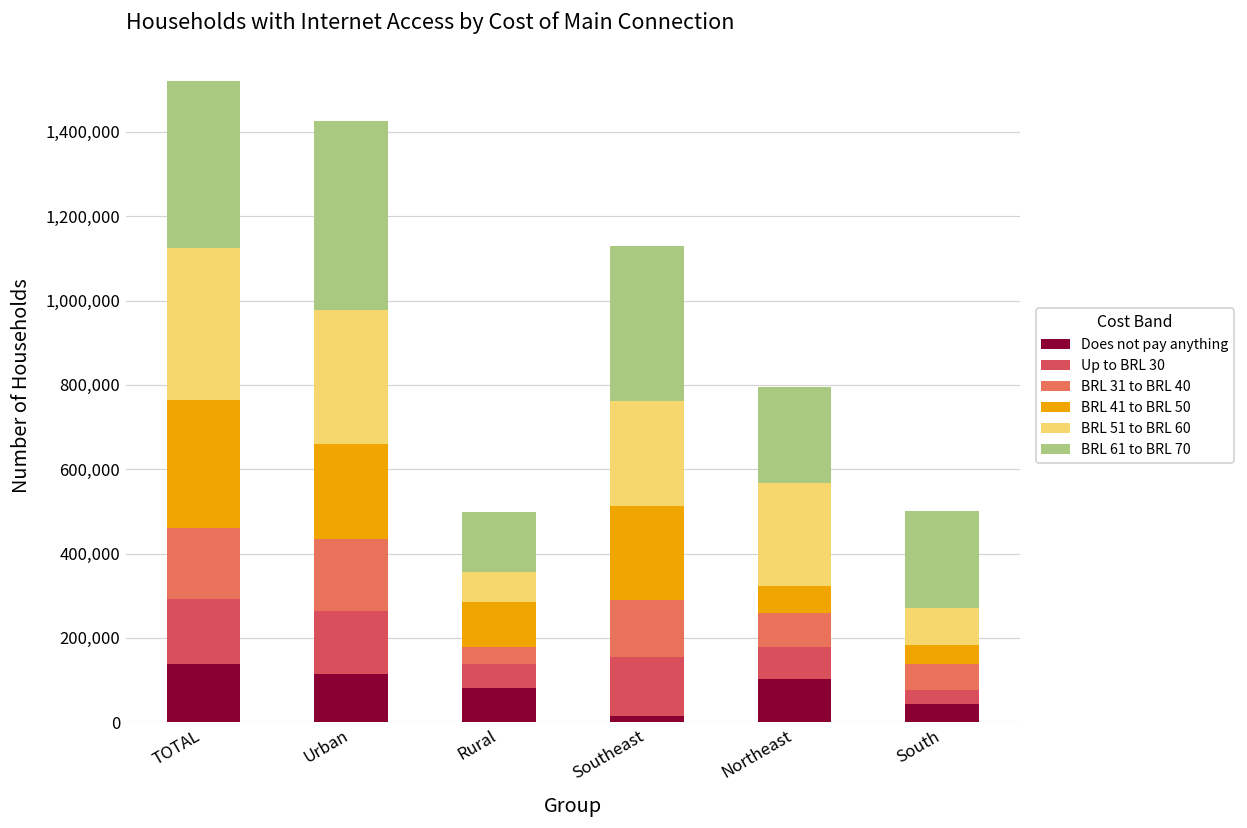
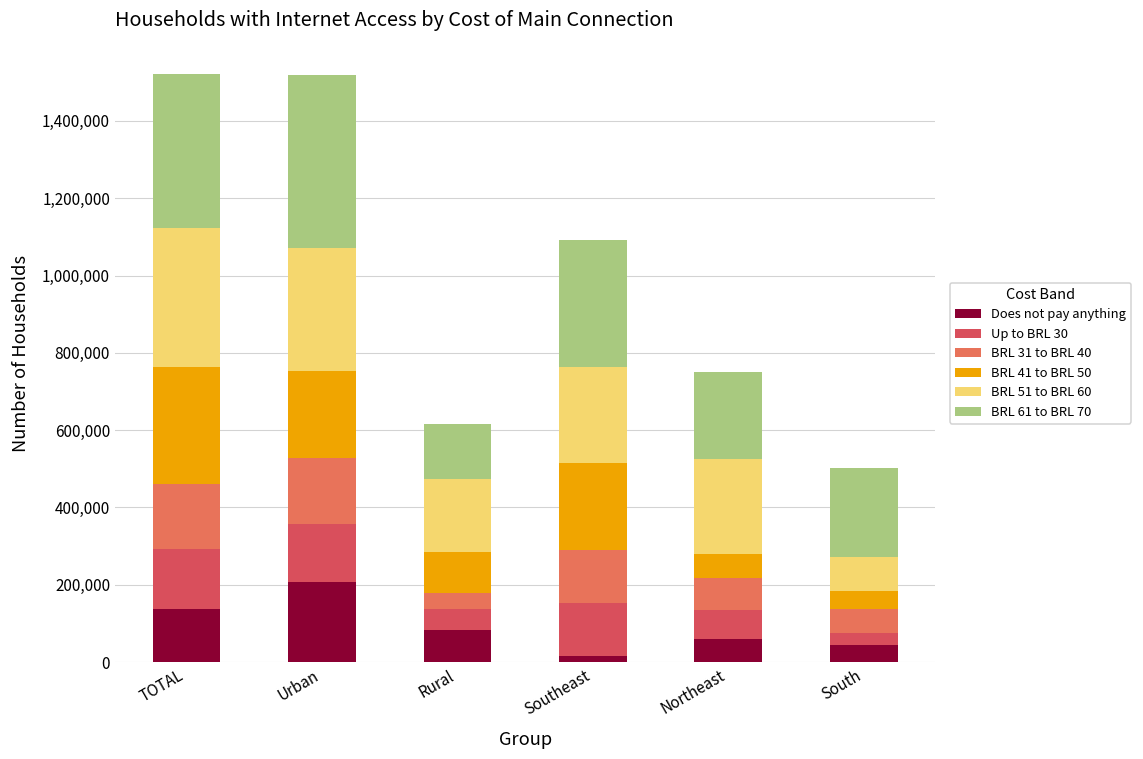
Does not pay anything, Urban: 120,000 -> 210,000
BRL 51 to BRL 60, Rural: 70,000 -> 190,000
BRL 61 to BRL 70, Southeast: 370,000 -> 330,000
Does not pay anything, Northeast: 100,000 -> 60,000
